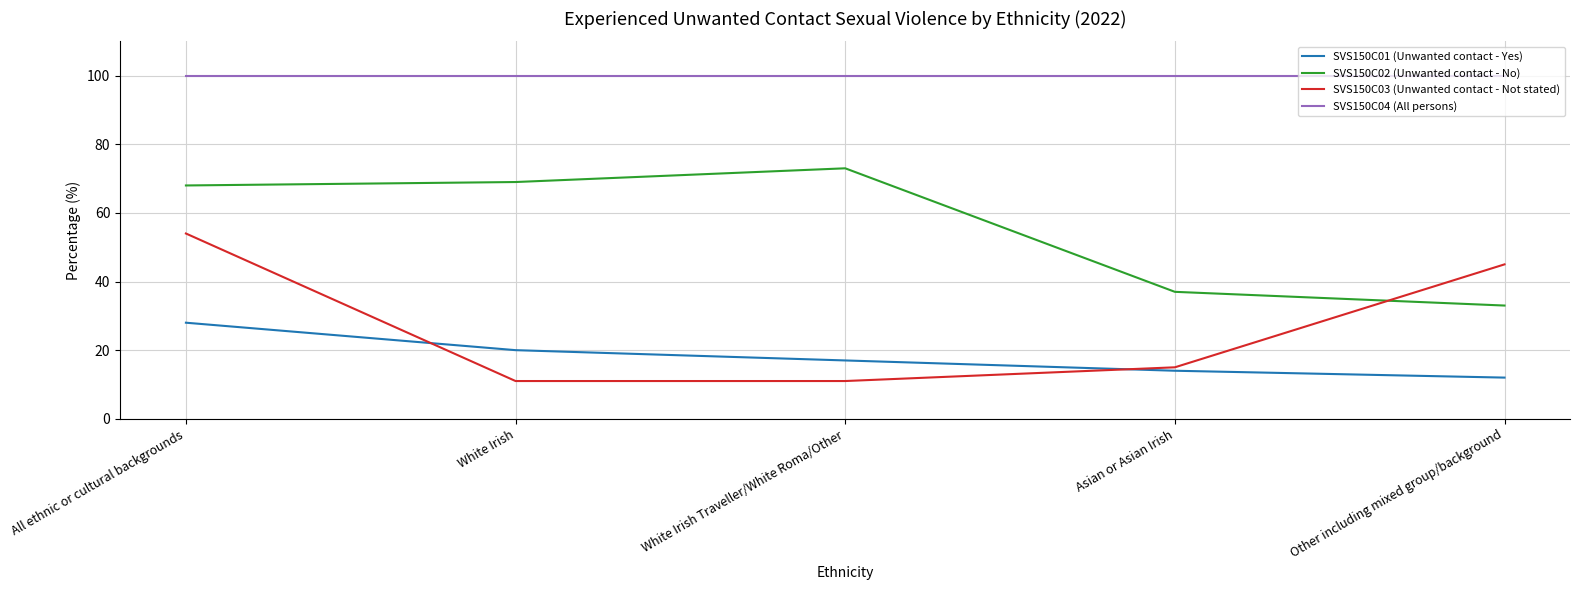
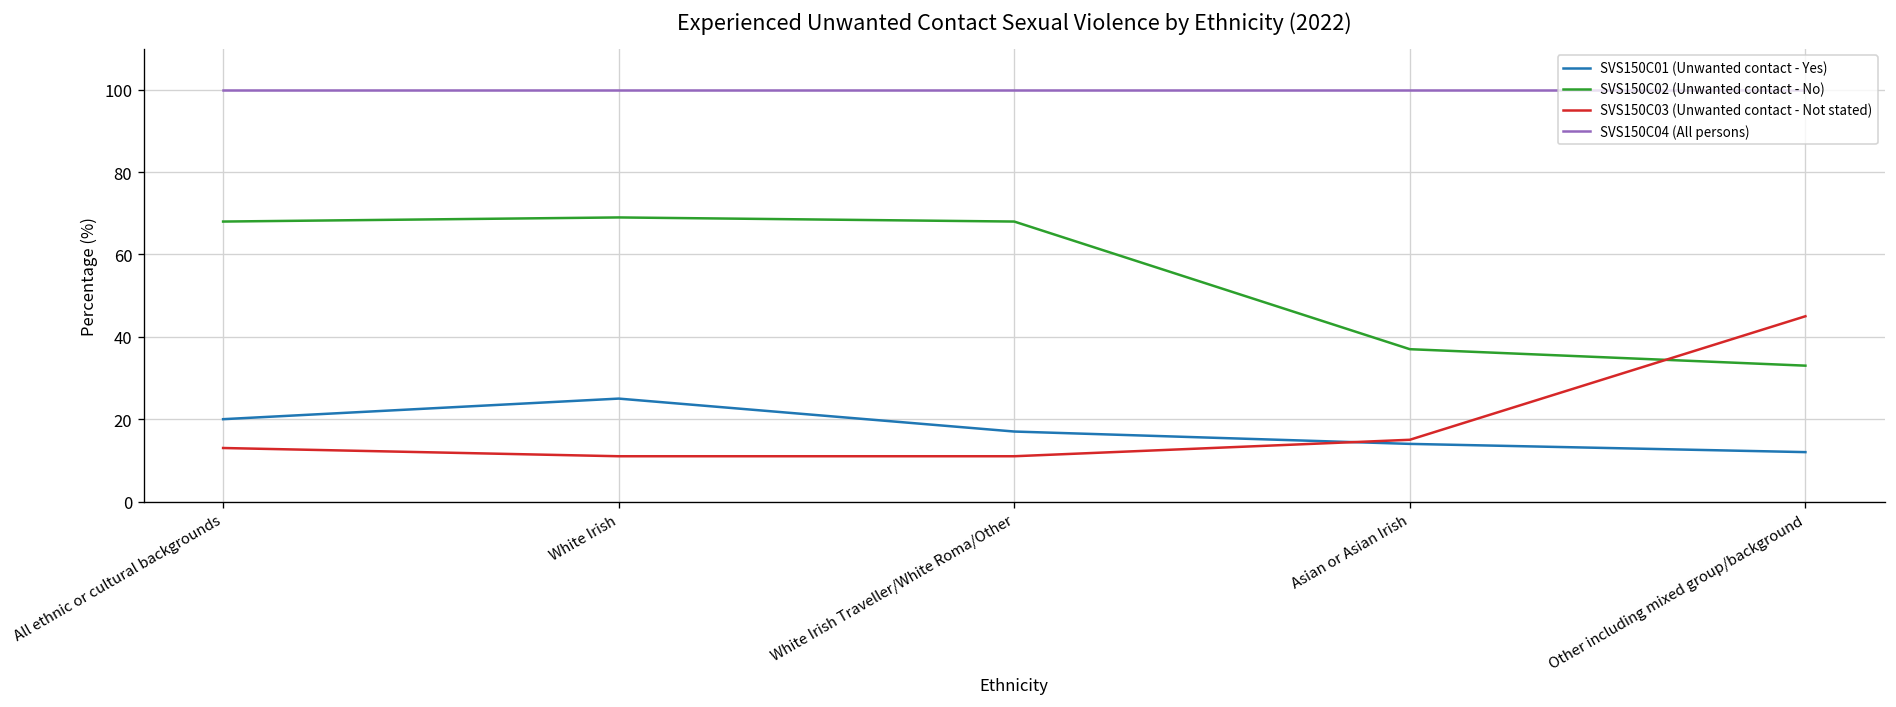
SVS150C01 (Unwanted contact - Yes), All ethnic or cultural backgrounds: 28 -> 20
SVS150C03 (Unwanted contact - Not stated), All ethnic or cultural backgrounds: 54 -> 13
SVS150C01 (Unwanted contact - Yes), White Irish: 20 -> 25
SVS150C02 (Unwanted contact - No), White Irish Traveller/White Roma/Other: 73 -> 68
